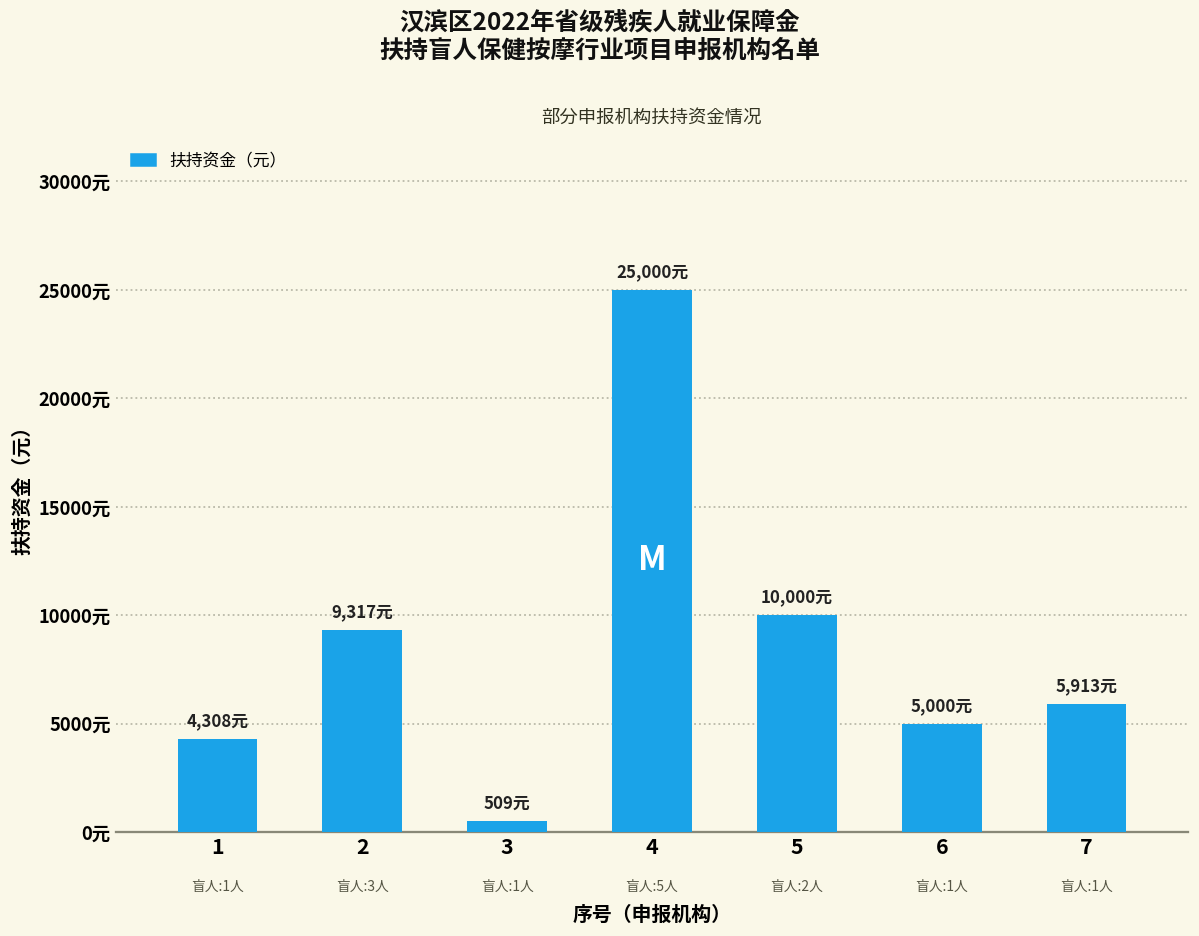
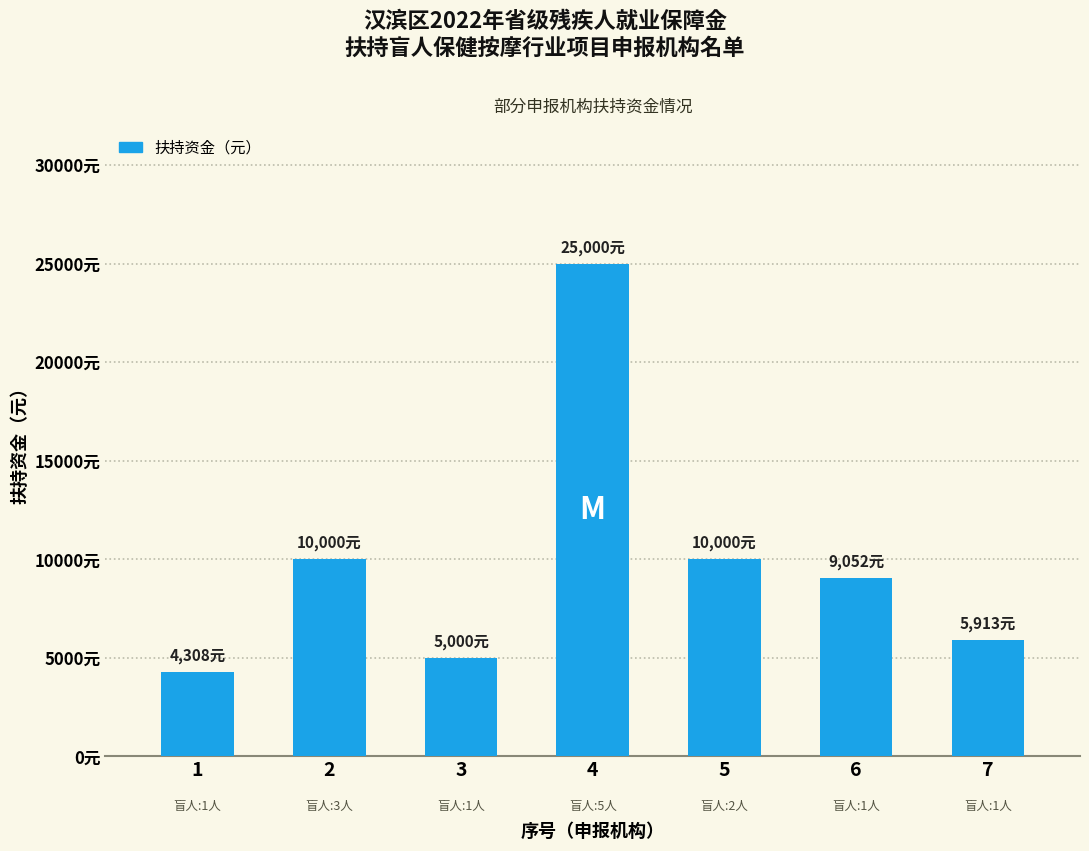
2: 9,317元 -> 10,000元
3: 509元 -> 5,000元
6: 5,000元 -> 9,052元
